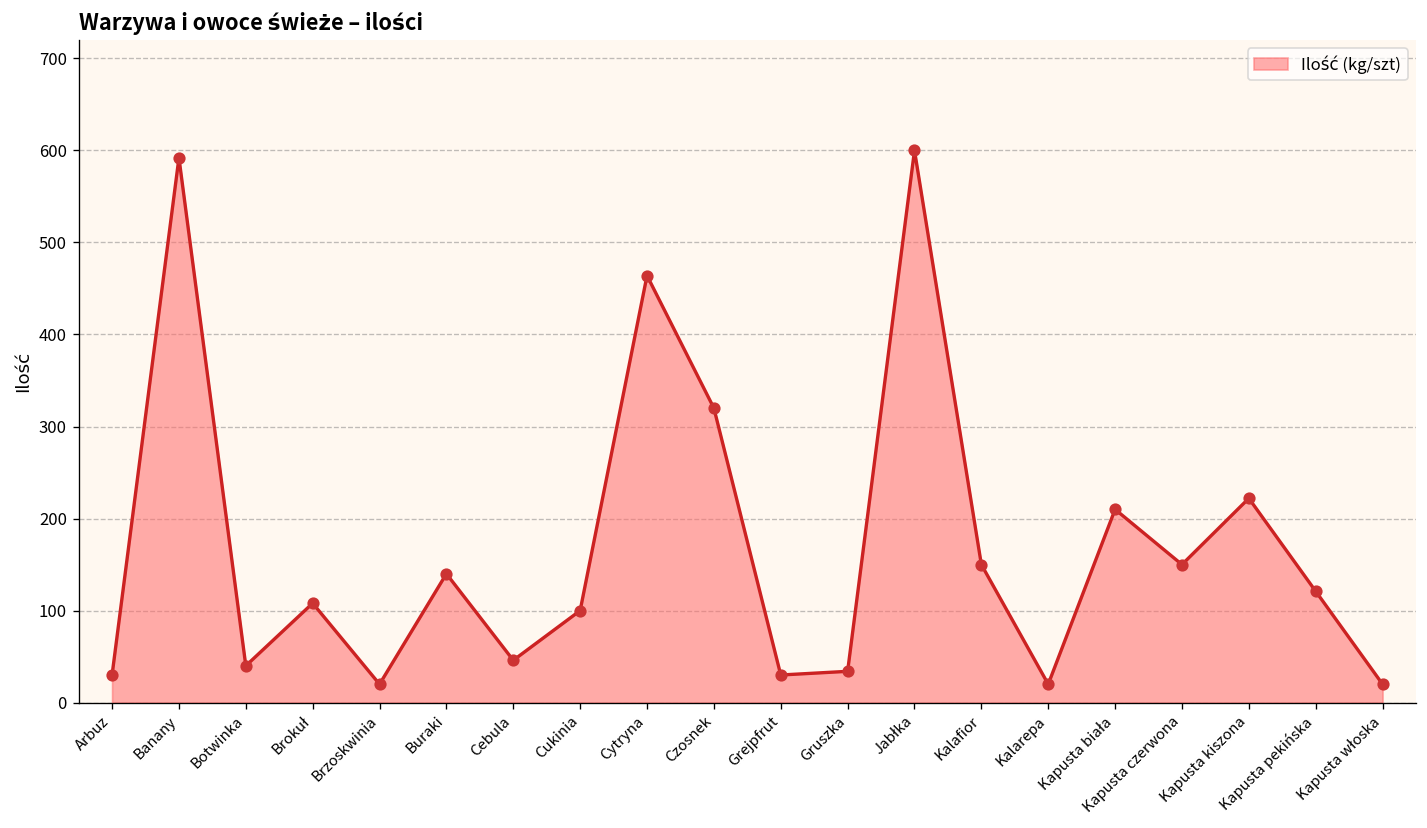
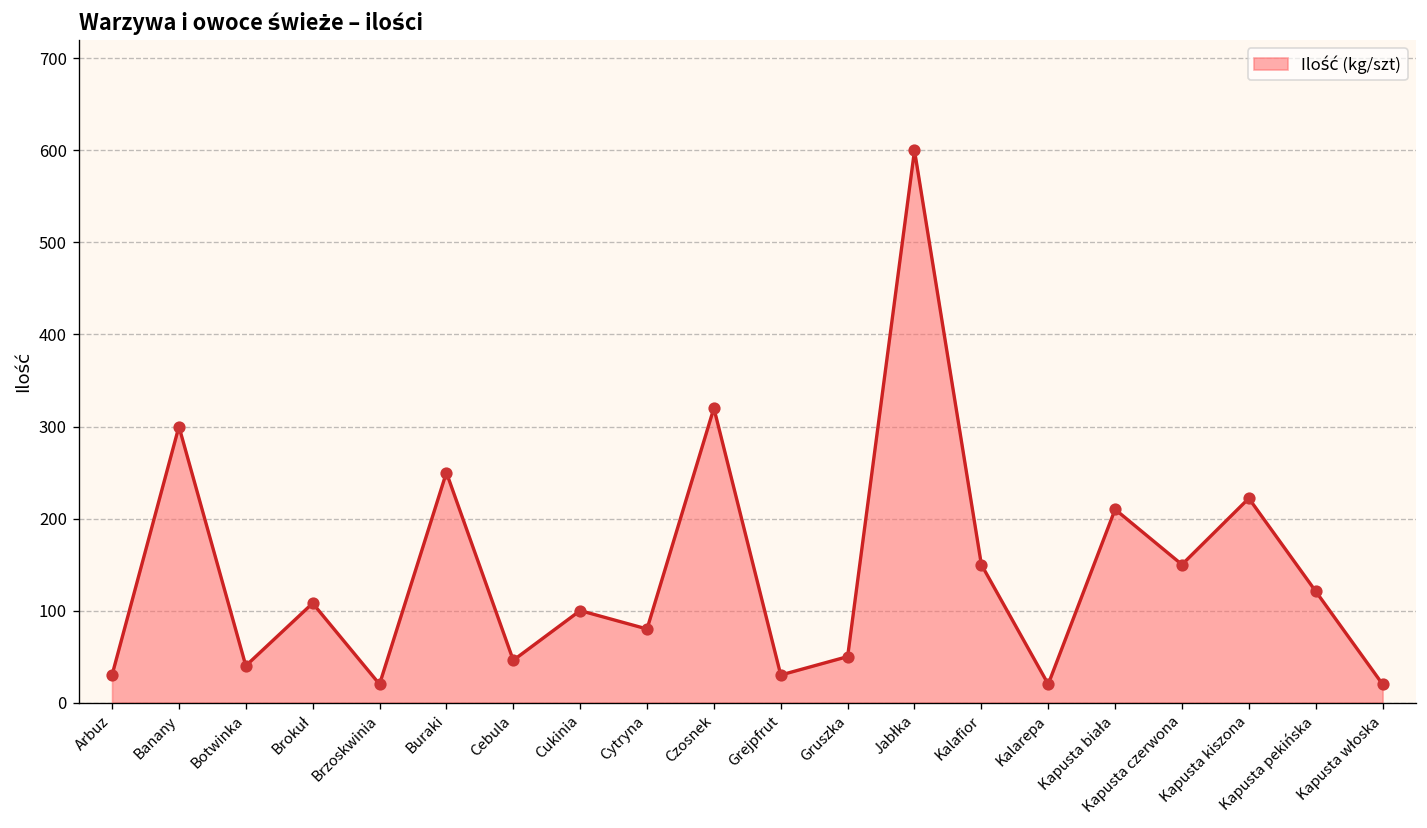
Banany: 590 -> 300
Buraki: 140 -> 250
Cytryna: 460 -> 80
Gruszka: 30 -> 50
